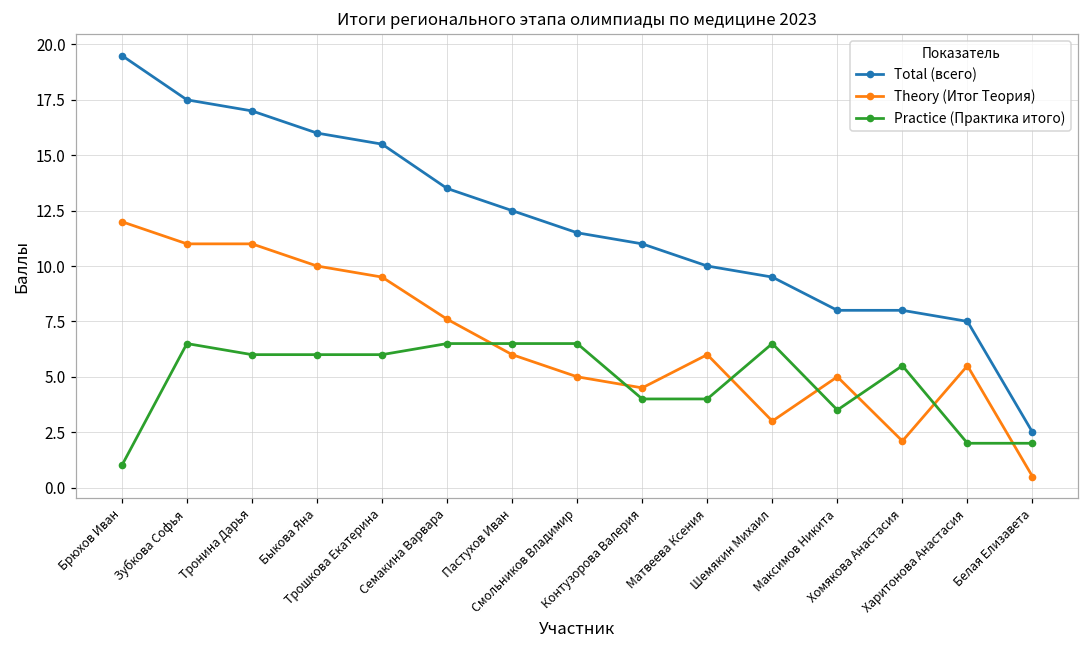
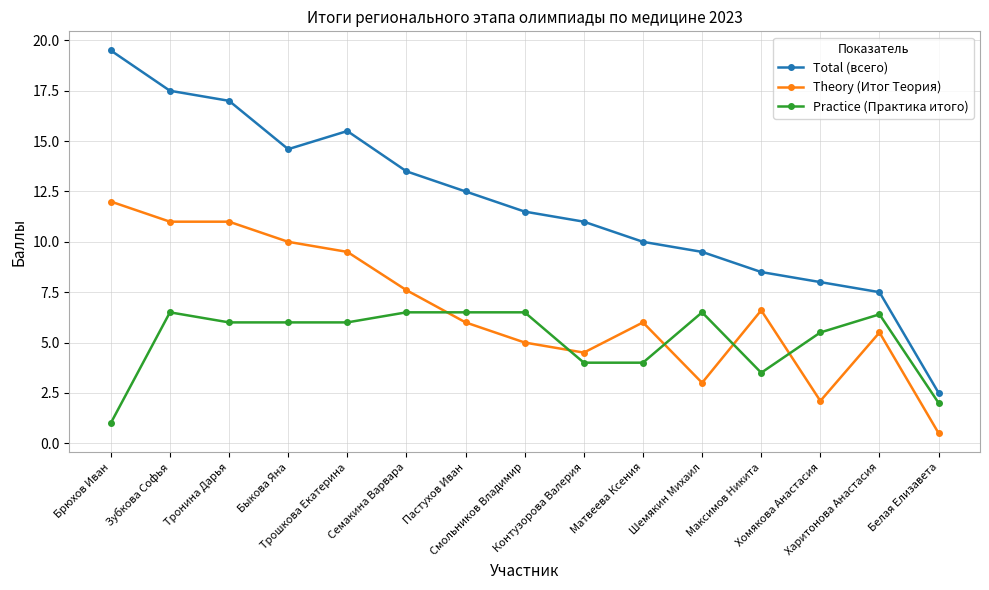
Total (всего), Быкова Яна: 16.0 -> 14.6
Total (всего), Максимов Никита: 8.0 -> 8.5
Theory (Итог Теория), Максимов Никита: 5.0 -> 6.6
Practice (Практика итого), Харитонова Анастасия: 2.0 -> 6.4
